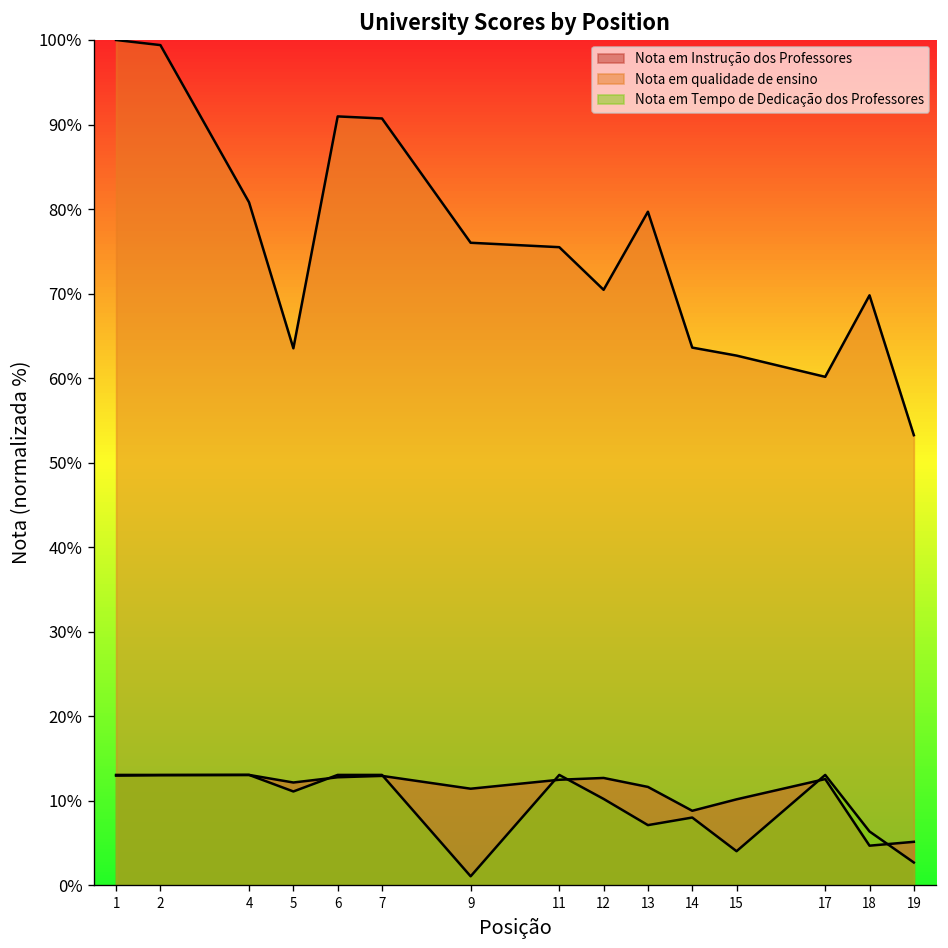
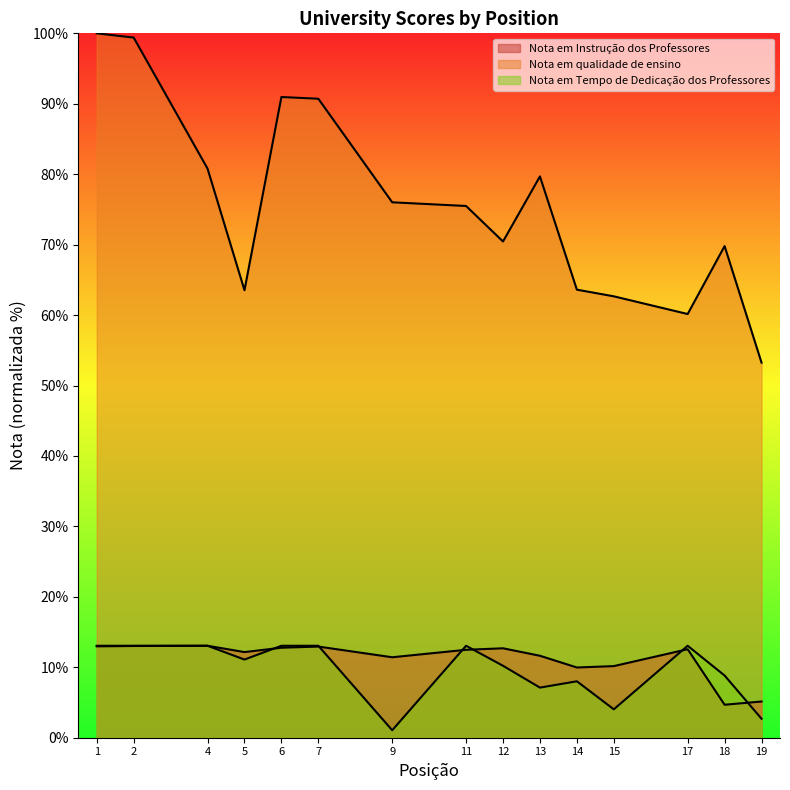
Nota em Instrução dos Professores, 14: 9% -> 10%
Nota em Tempo de Dedicação dos Professores, 18: 6% -> 9%
